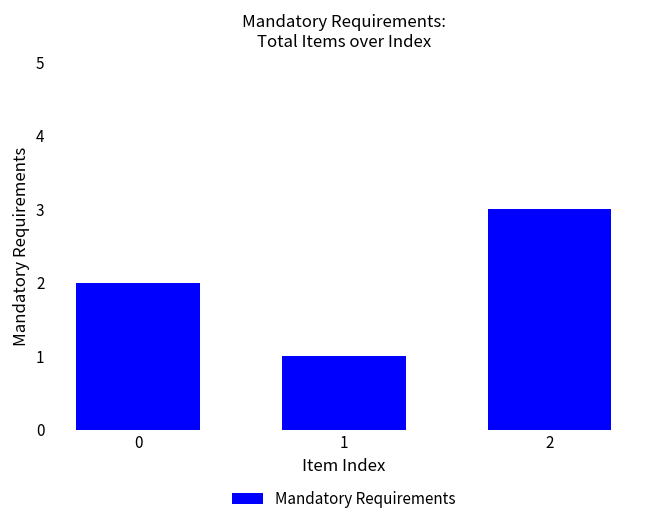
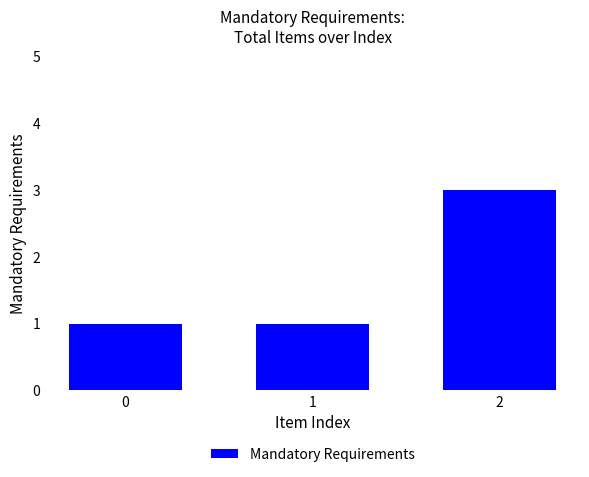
0: 2 -> 1
